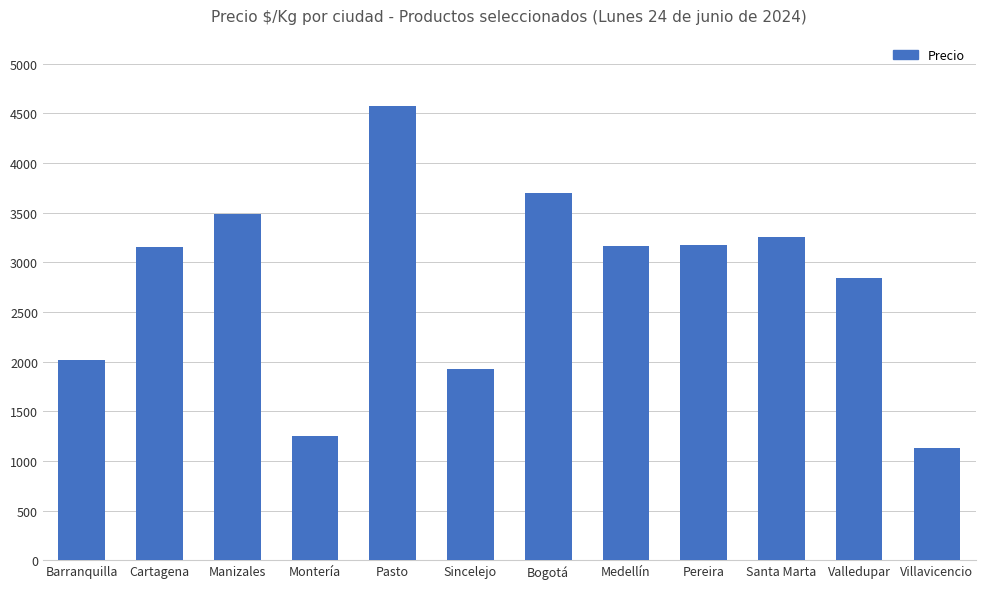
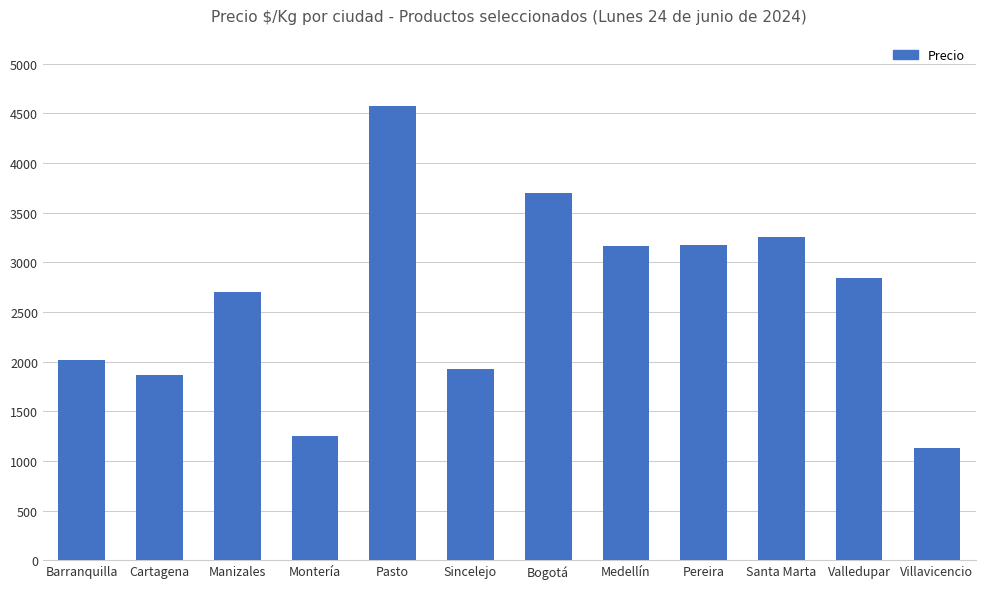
Cartagena: 3200 -> 1900
Manizales: 3500 -> 2700
